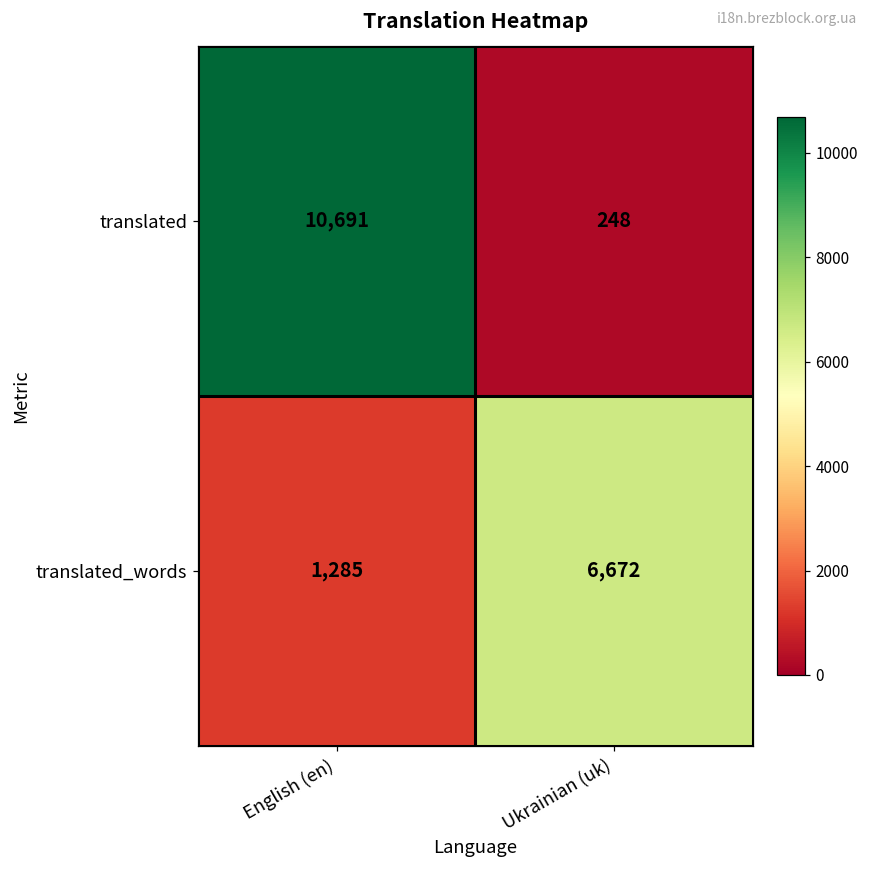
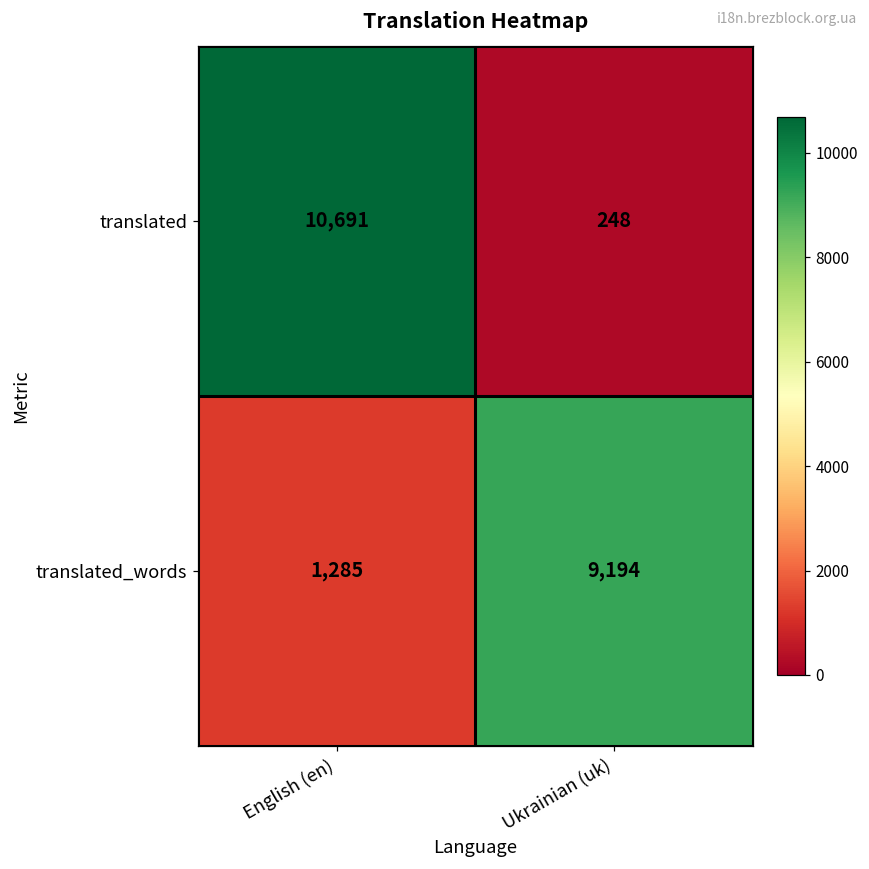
translated_words, Ukrainian (uk): 6,672 -> 9,194
